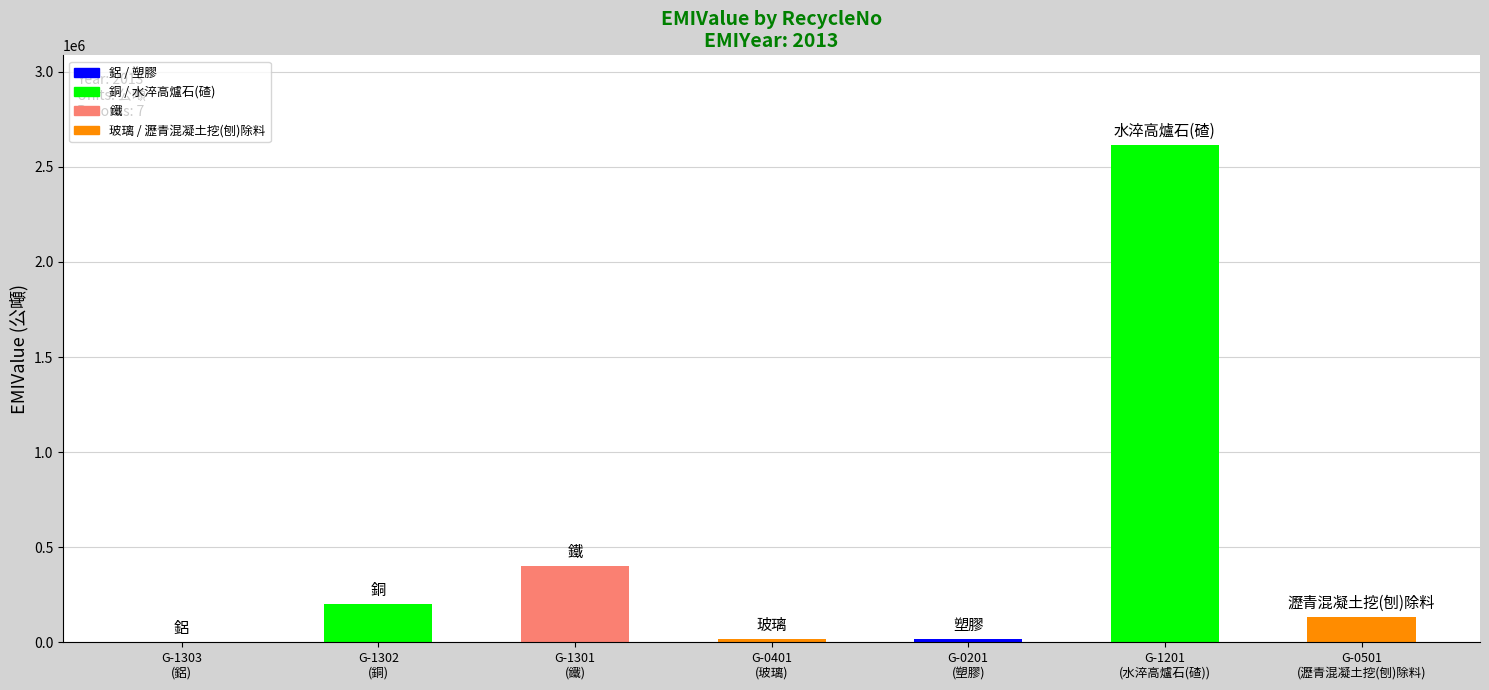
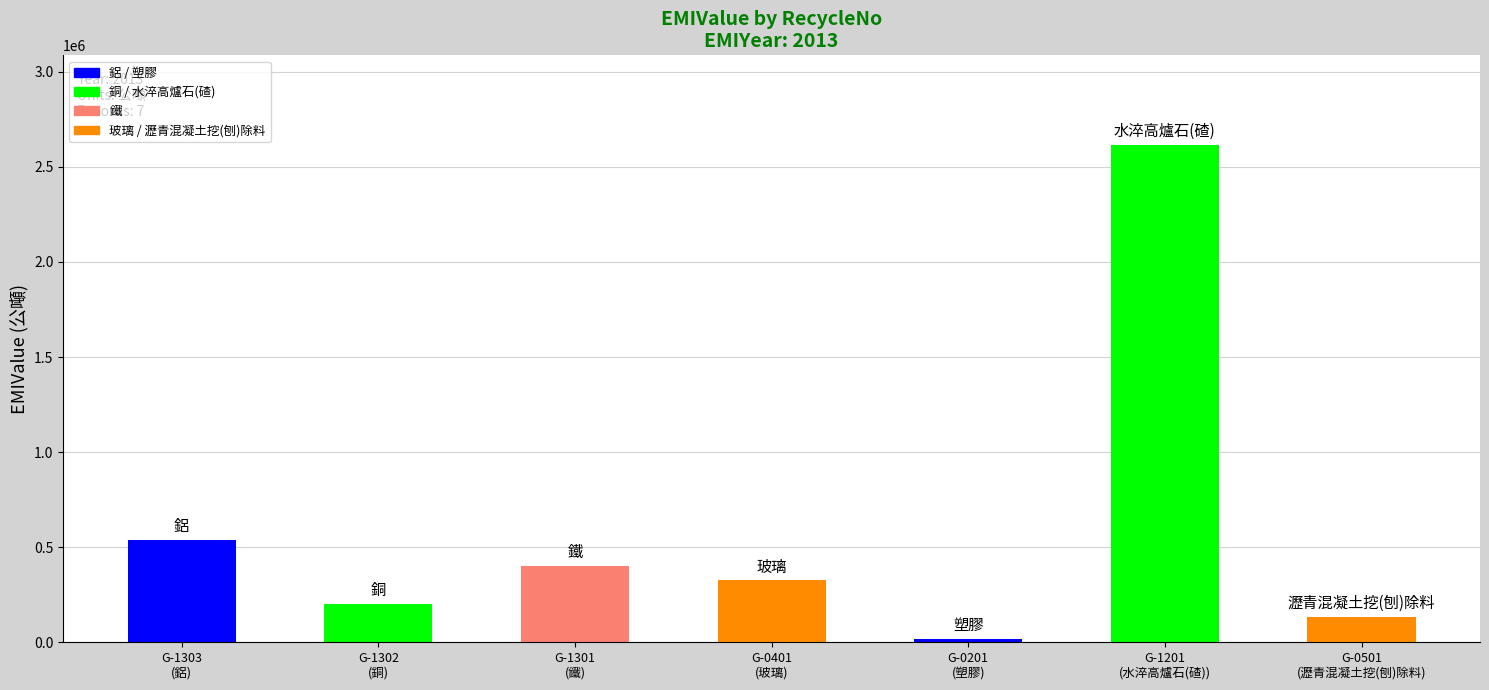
G-1303 (鋁): 0 -> 540000
G-0401 (玻璃): 20000 -> 330000
